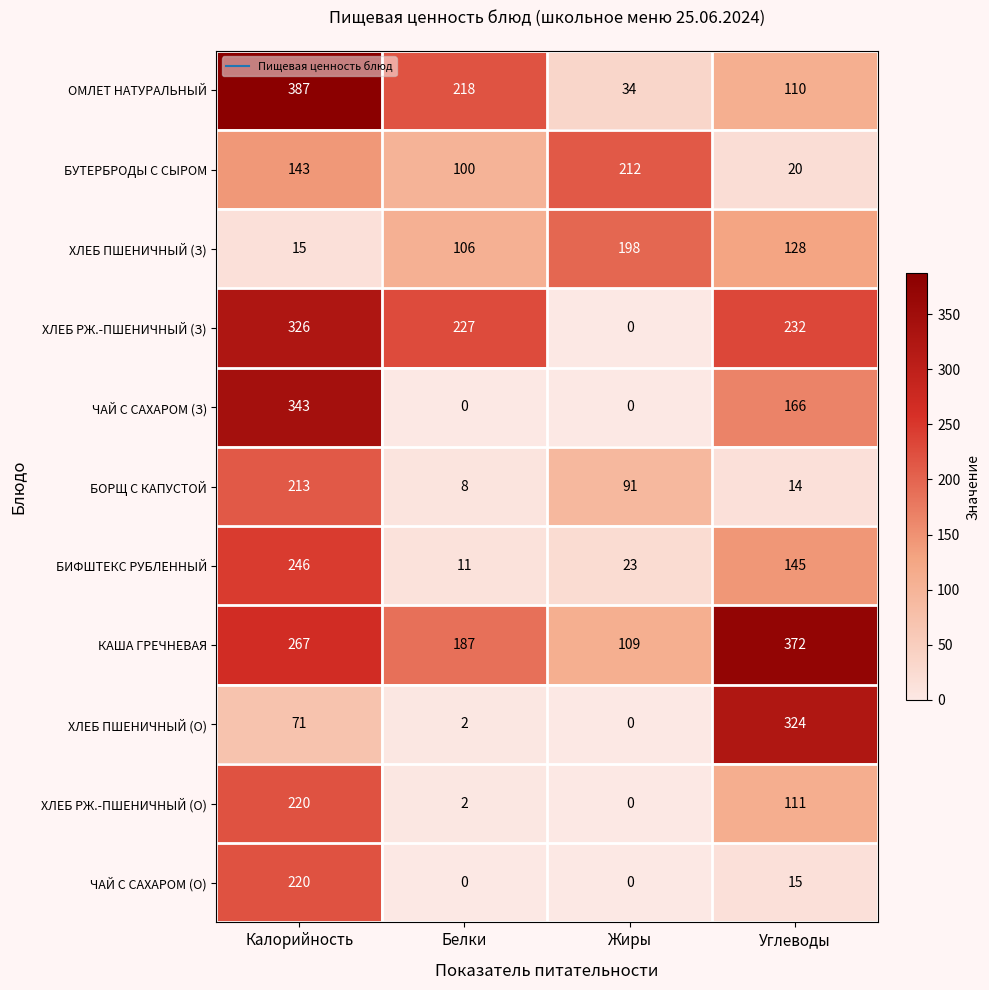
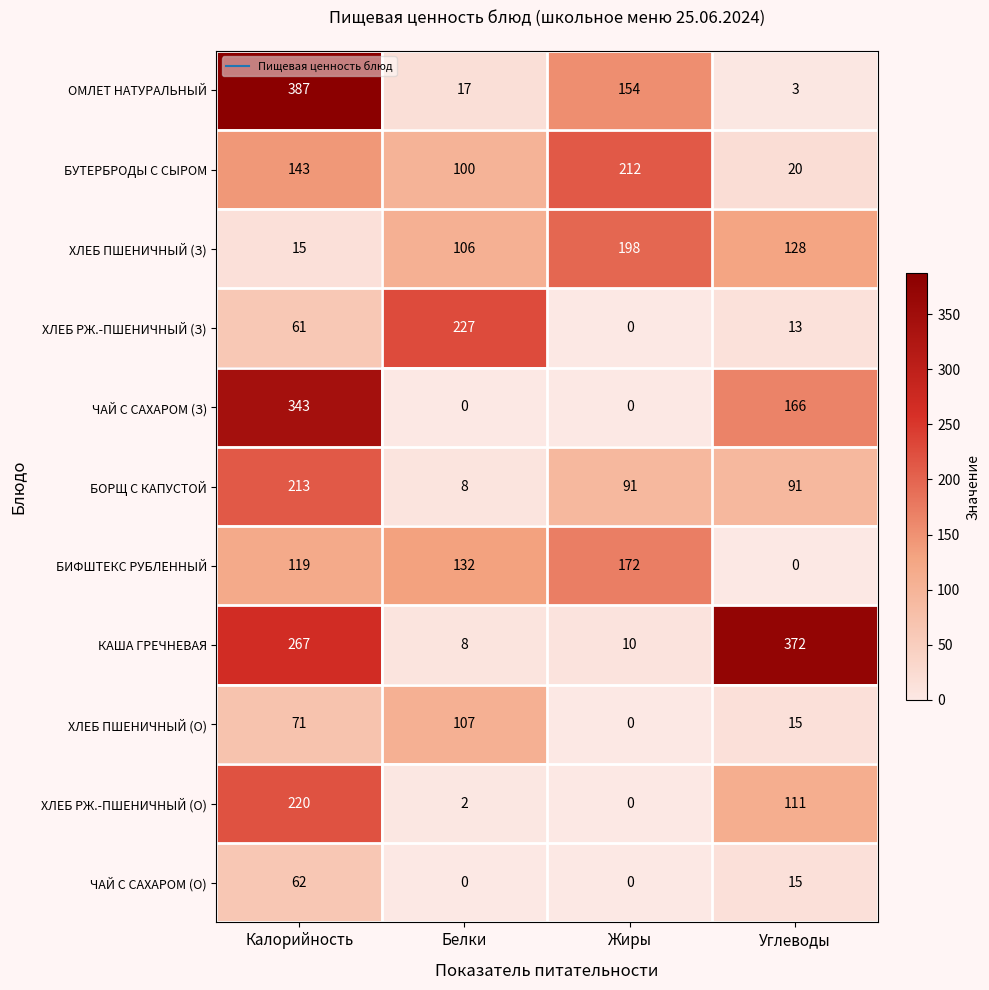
ОМЛЕТ НАТУРАЛЬНЫЙ, Белки: 218 -> 17
ОМЛЕТ НАТУРАЛЬНЫЙ, Жиры: 34 -> 154
ОМЛЕТ НАТУРАЛЬНЫЙ, Углеводы: 110 -> 3
ХЛЕБ РЖ.-ПШЕНИЧНЫЙ (З), Калорийность: 326 -> 61
ХЛЕБ РЖ.-ПШЕНИЧНЫЙ (З), Углеводы: 232 -> 13
БОРЩ С КАПУСТОЙ, Углеводы: 14 -> 91
БИФШТЕКС РУБЛЕННЫЙ, Калорийность: 246 -> 119
БИФШТЕКС РУБЛЕННЫЙ, Белки: 11 -> 132
БИФШТЕКС РУБЛЕННЫЙ, Жиры: 23 -> 172
БИФШТЕКС РУБЛЕННЫЙ, Углеводы: 145 -> 0
КАША ГРЕЧНЕВАЯ, Белки: 187 -> 8
КАША ГРЕЧНЕВАЯ, Жиры: 109 -> 10
ХЛЕБ ПШЕНИЧНЫЙ (О), Белки: 2 -> 107
ХЛЕБ ПШЕНИЧНЫЙ (О), Углеводы: 324 -> 15
ЧАЙ С САХАРОМ (О), Калорийность: 220 -> 62
